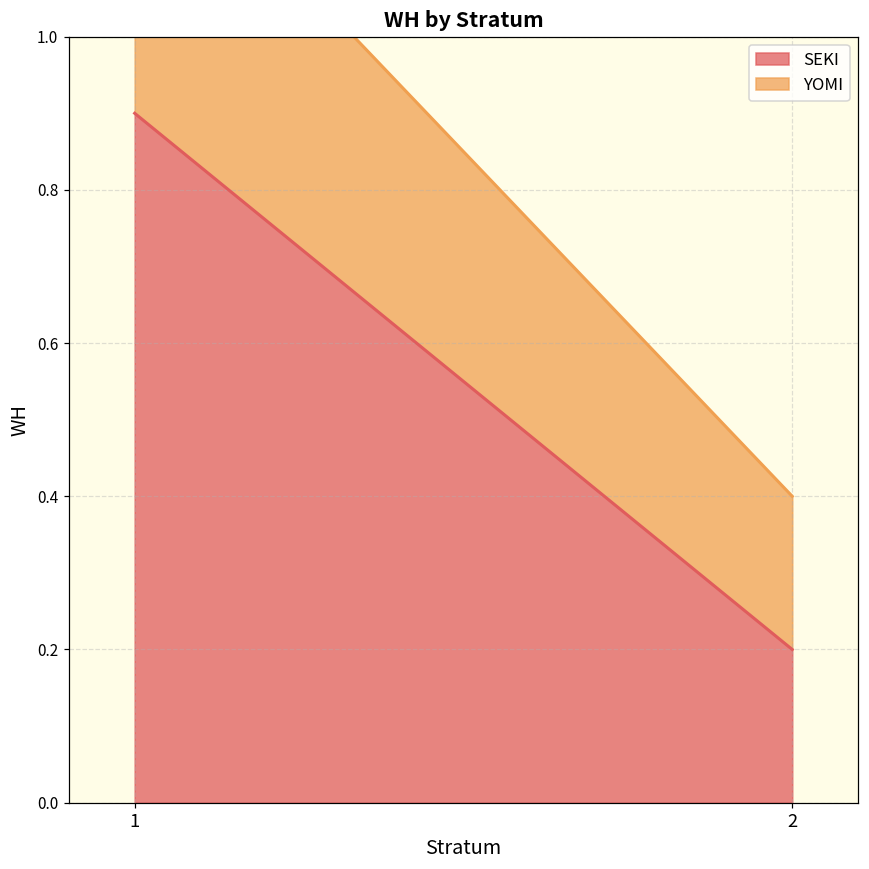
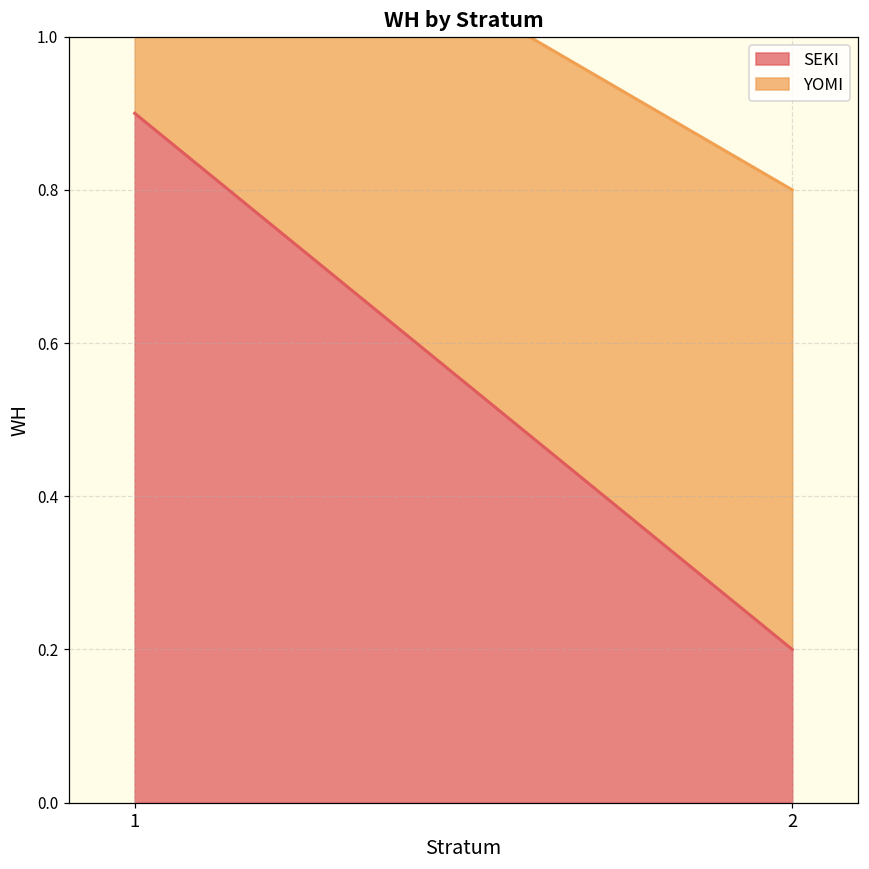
YOMI, 2: 0.2 -> 0.6
